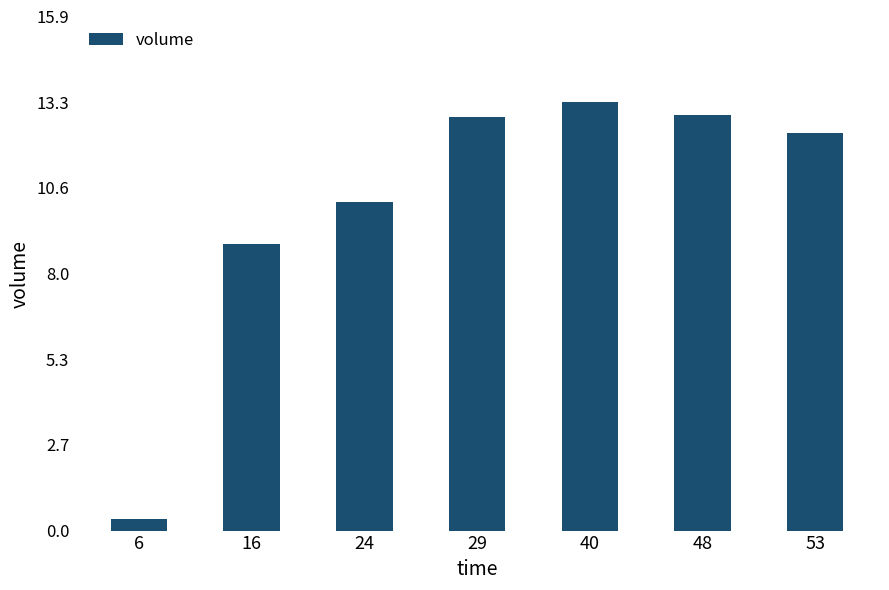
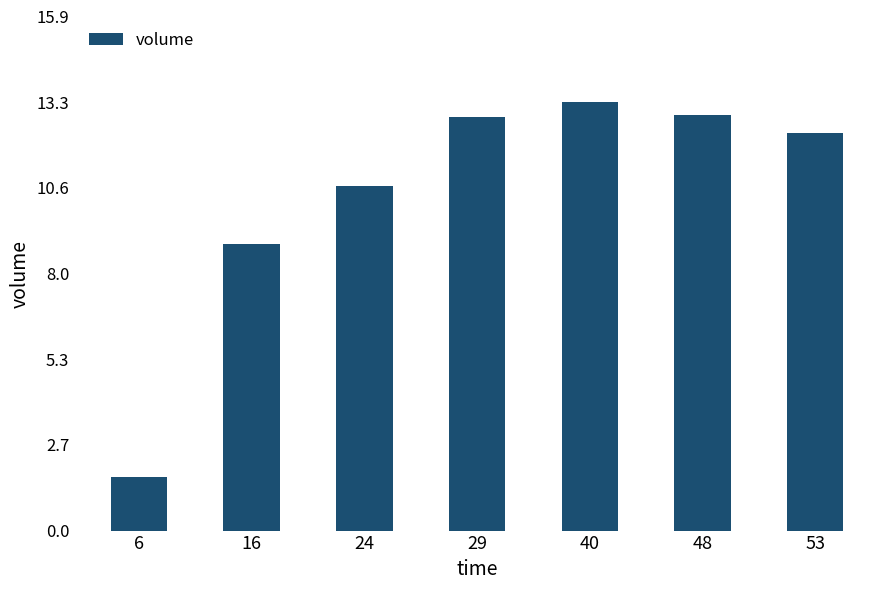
6: 0.4 -> 1.7
24: 10.2 -> 10.7
